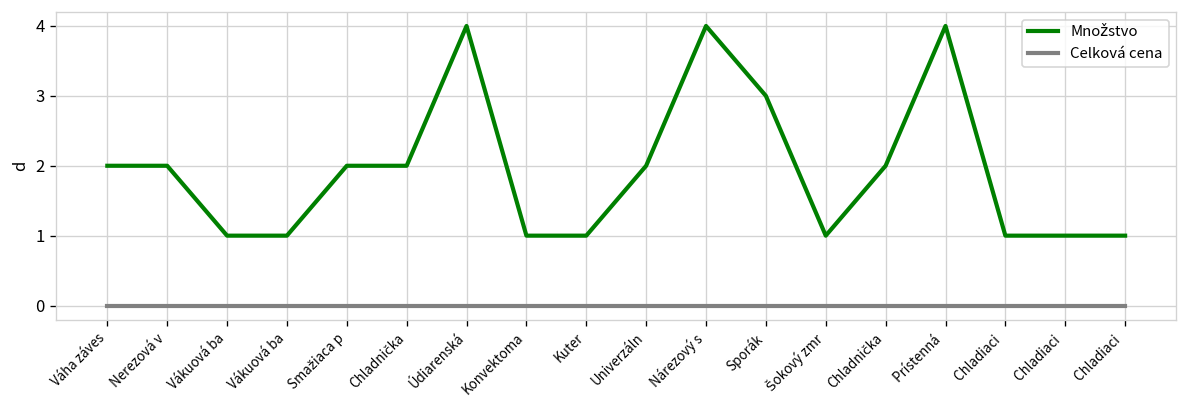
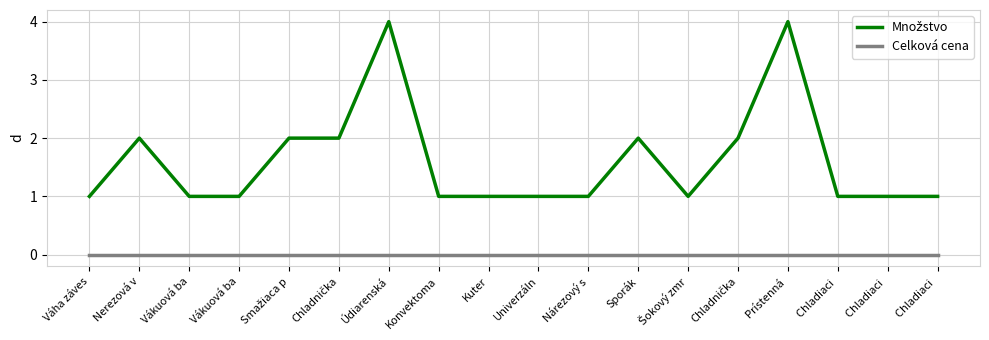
Množstvo, Váha záves: 2 -> 1
Množstvo, Univerzáln: 2 -> 1
Množstvo, Nárezový s: 4 -> 1
Množstvo, Sporák: 3 -> 2
